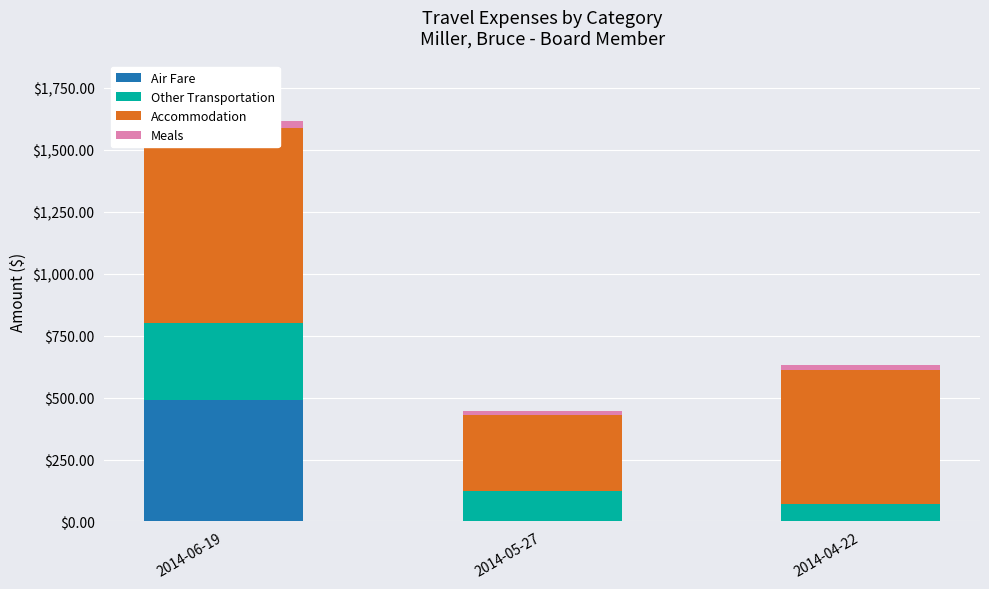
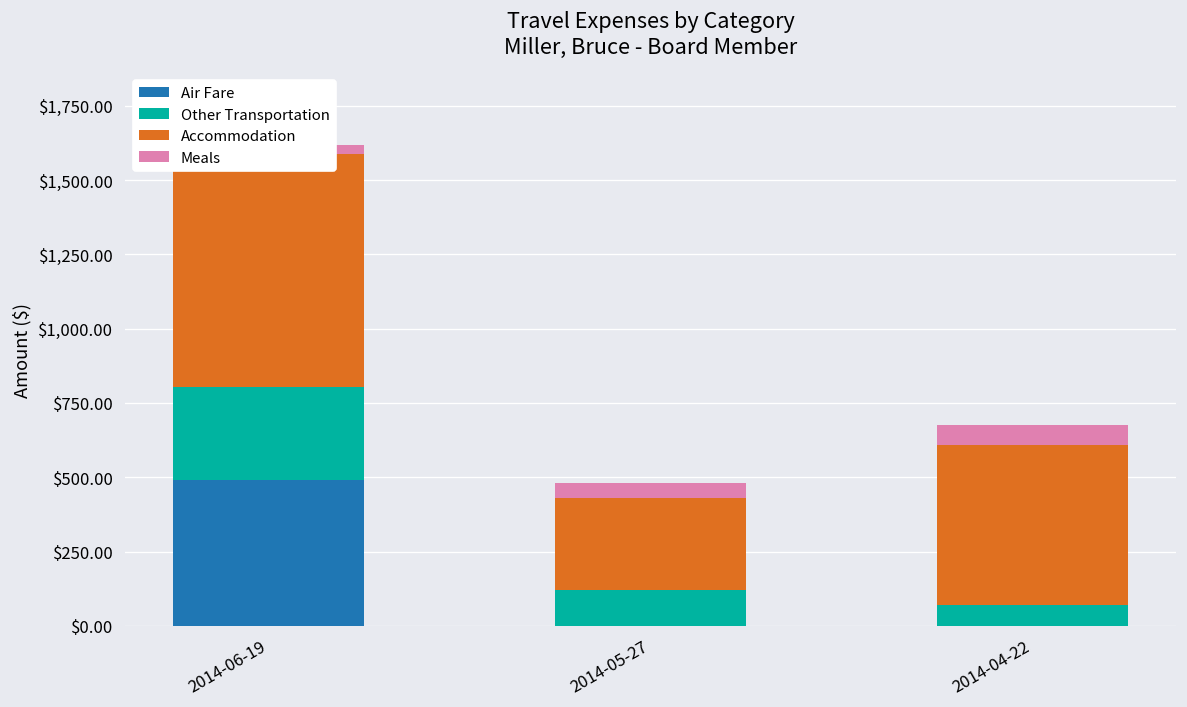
Meals, 2014-05-27: $20 -> $50
Meals, 2014-04-22: $20 -> $70
